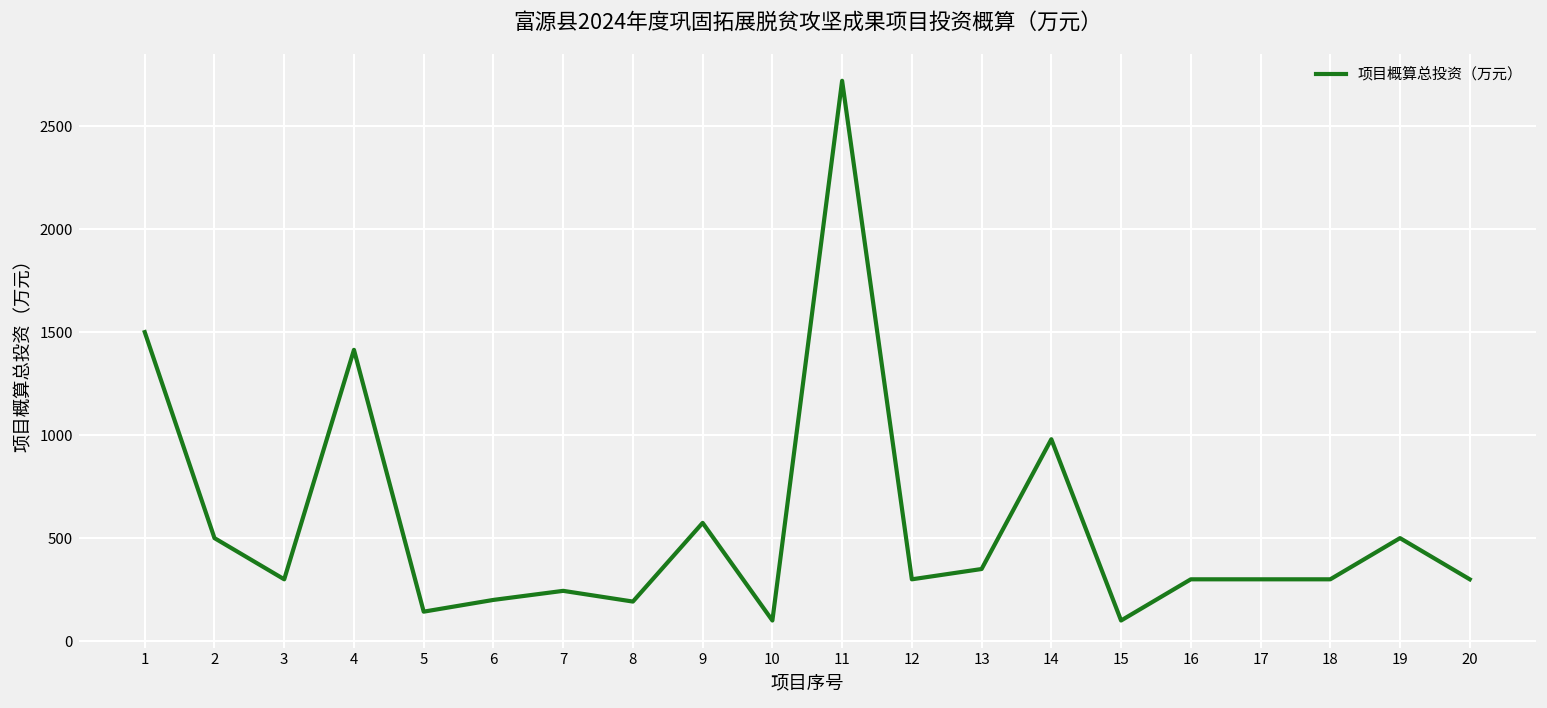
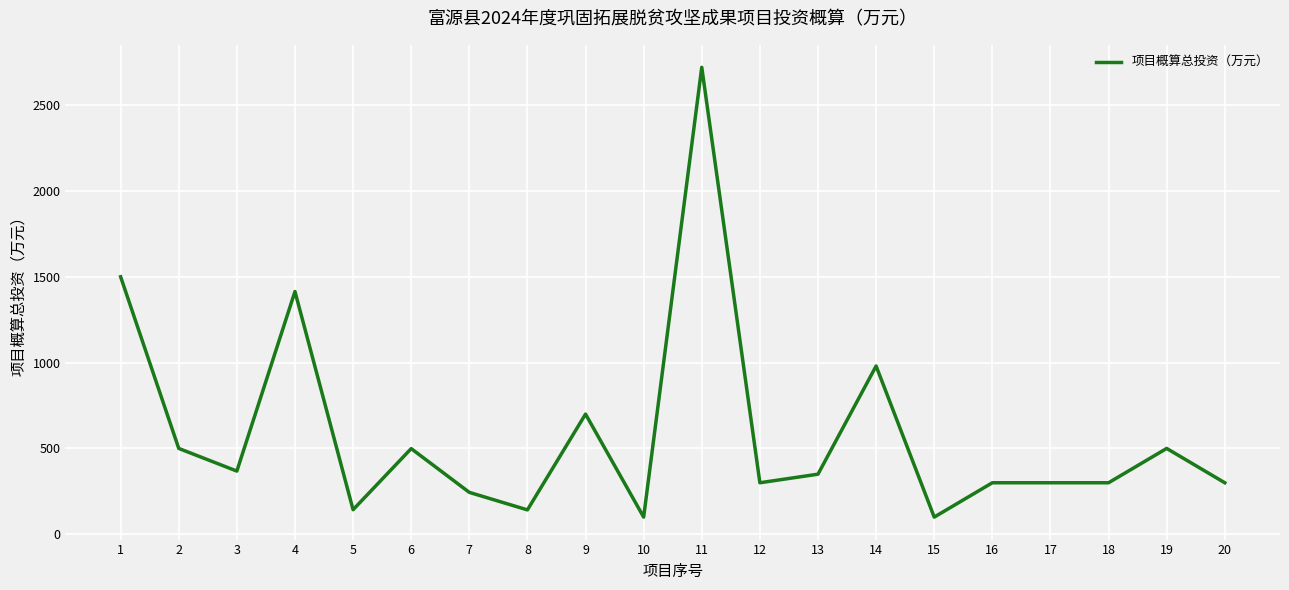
3: 300 -> 370
6: 200 -> 500
8: 190 -> 140
9: 570 -> 700
